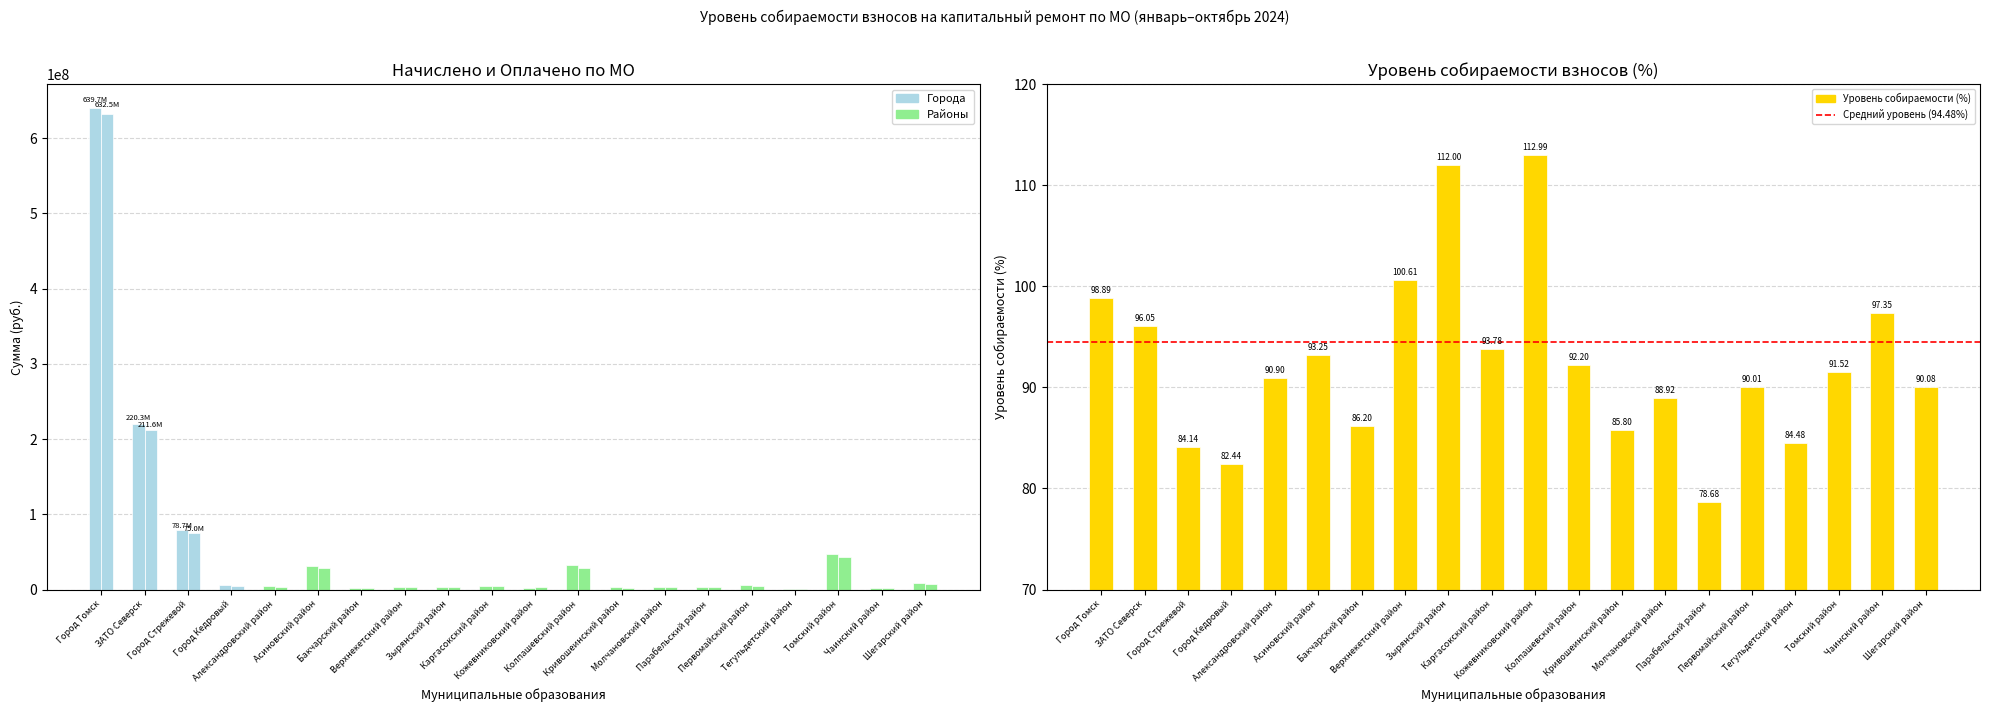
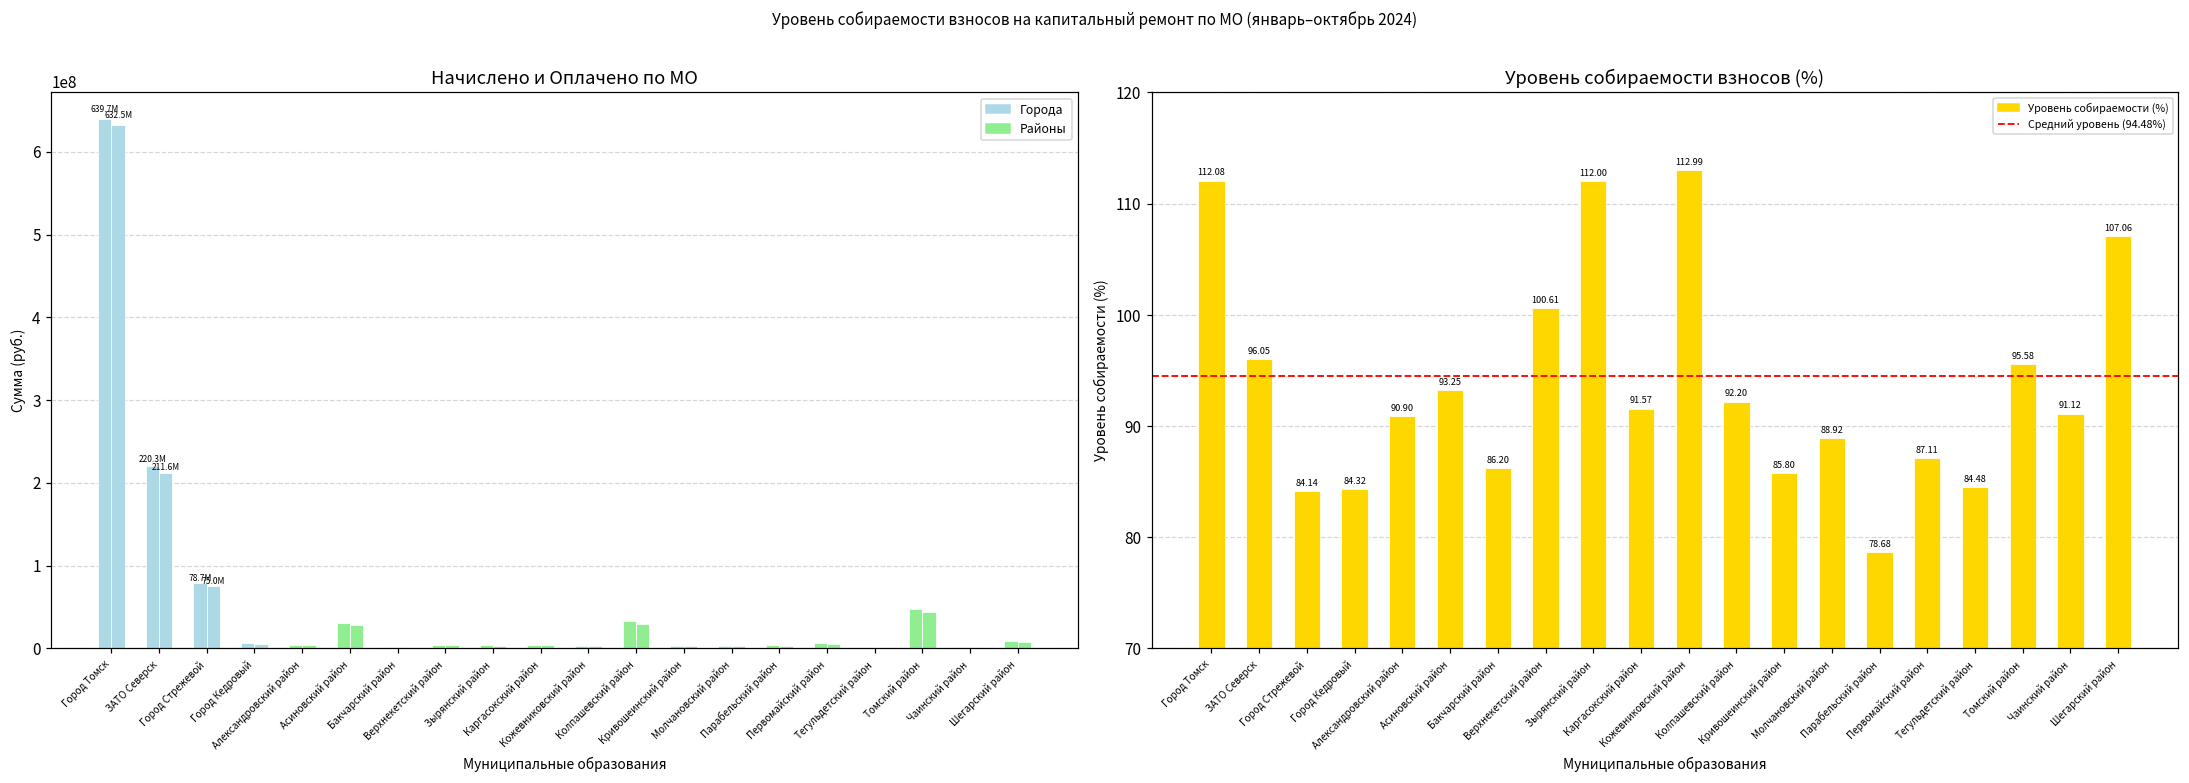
Уровень собираемости взносов (%), Город Томск: 98.89 -> 112.08
Уровень собираемости взносов (%), Город Кедровый: 82.44 -> 84.32
Уровень собираемости взносов (%), Каргасокский район: 93.78 -> 91.57
Уровень собираемости взносов (%), Первомайский район: 90.01 -> 87.11
Уровень собираемости взносов (%), Томский район: 91.52 -> 95.58
Уровень собираемости взносов (%), Чаинский район: 97.35 -> 91.12
Уровень собираемости взносов (%), Шегарский район: 90.08 -> 107.06
